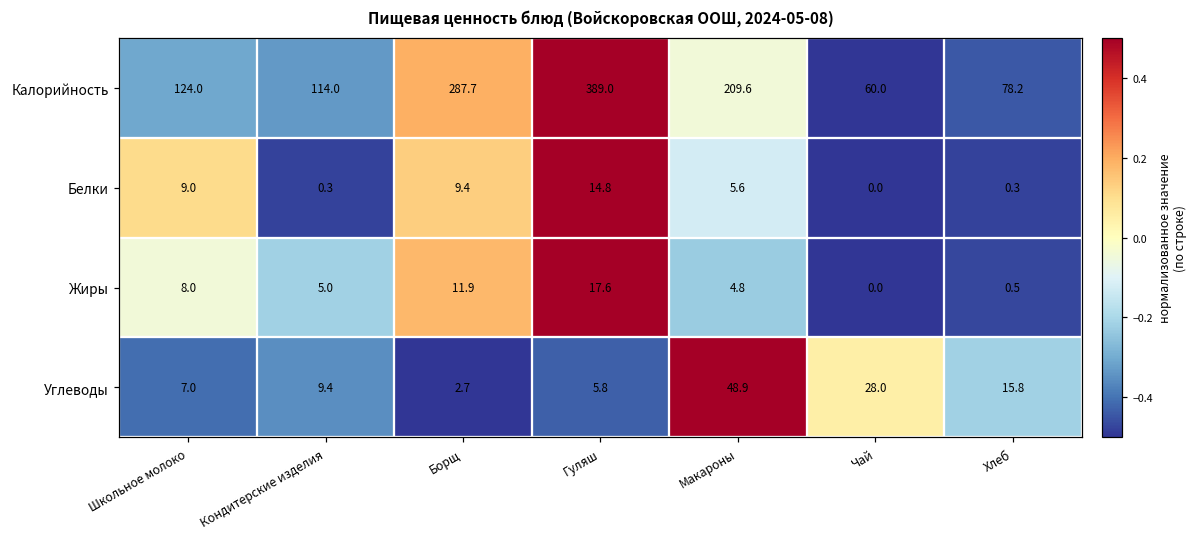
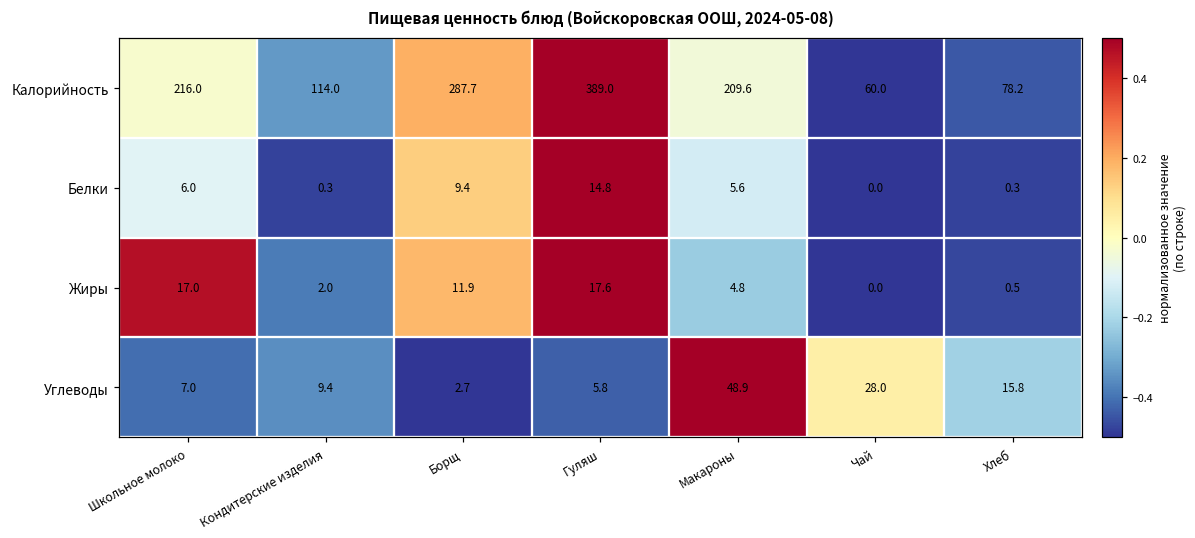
Калорийность, Школьное молоко: 124.0 -> 216.0
Белки, Школьное молоко: 9.0 -> 6.0
Жиры, Школьное молоко: 8.0 -> 17.0
Жиры, Кондитерские изделия: 5.0 -> 2.0
